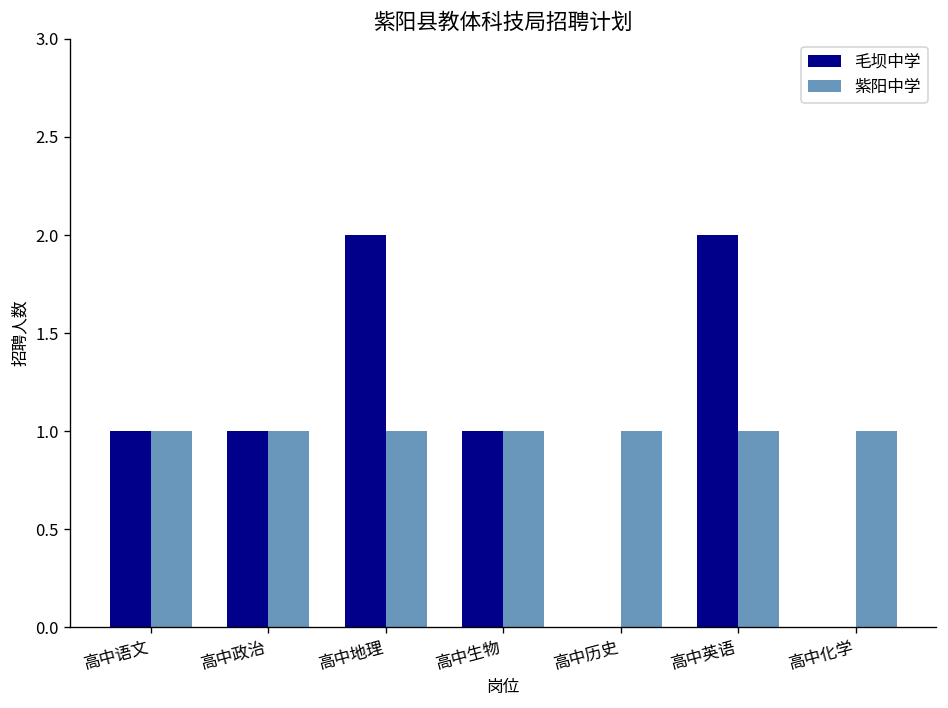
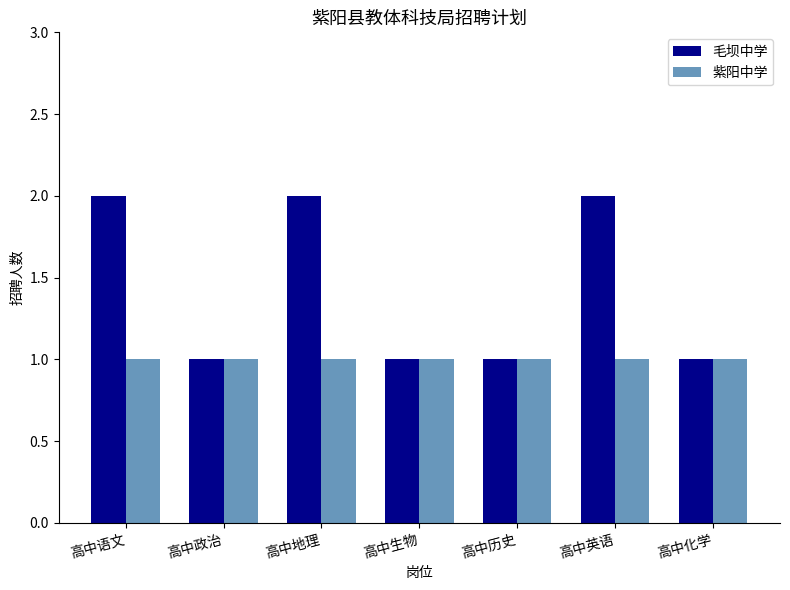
毛坝中学, 高中语文: 1 -> 2
毛坝中学, 高中历史: 0 -> 1
毛坝中学, 高中化学: 0 -> 1
